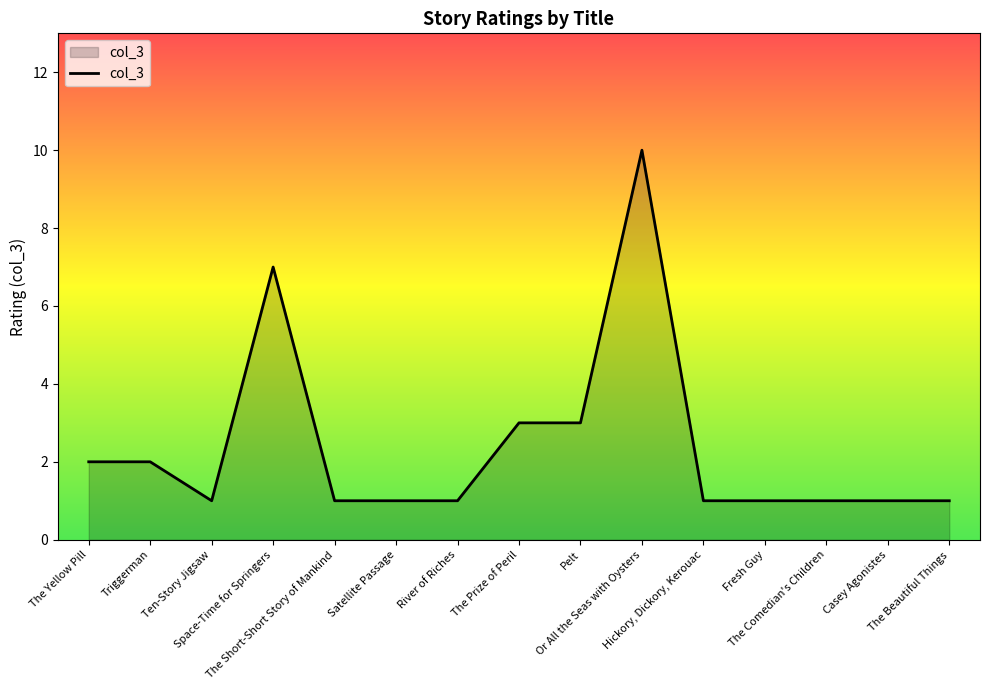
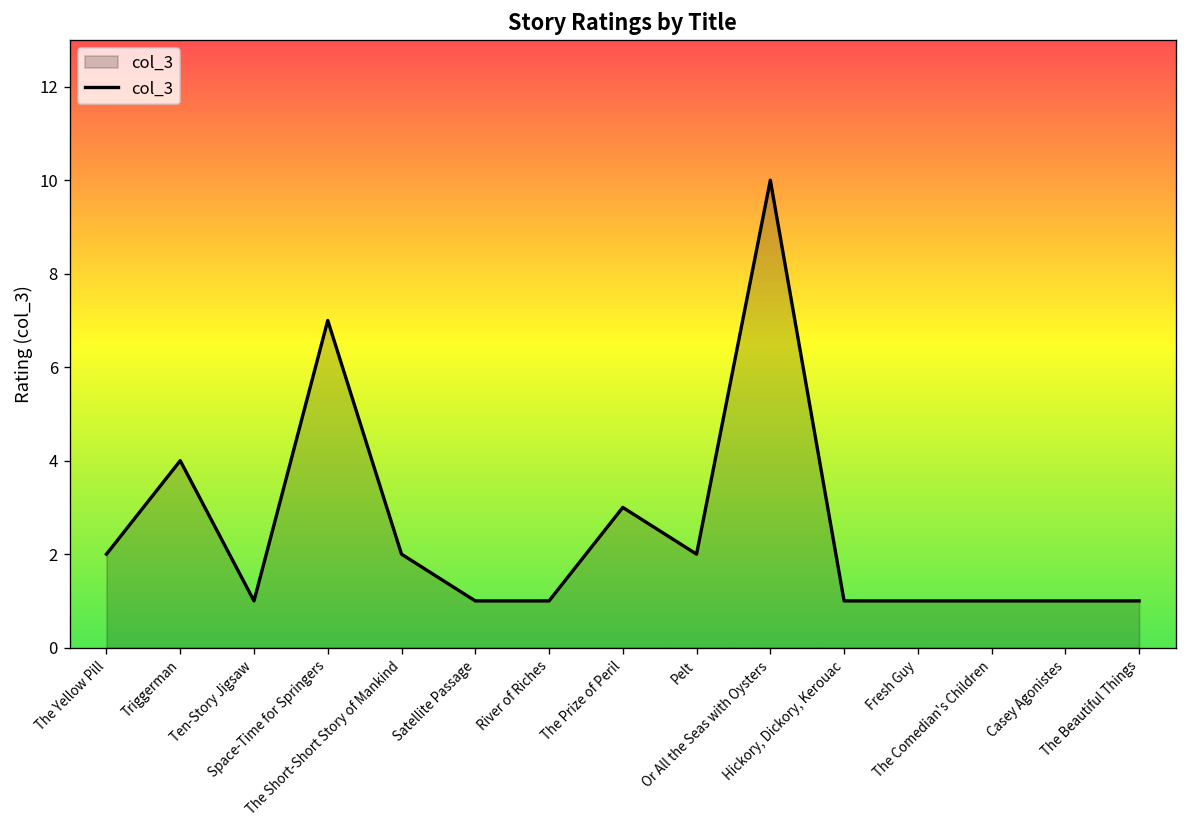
Triggerman: 2 -> 4
The Short-Short Story of Mankind: 1 -> 2
Pelt: 3 -> 2
